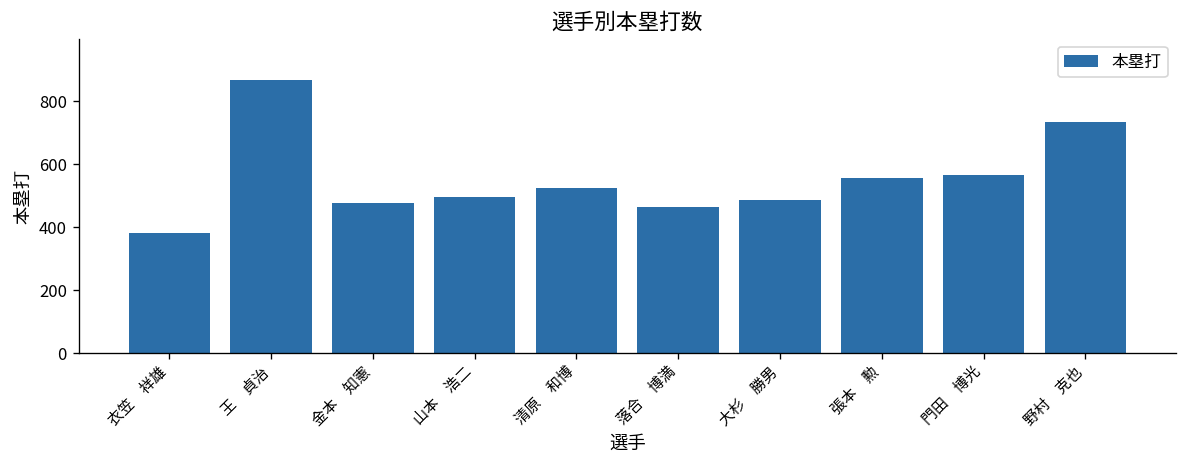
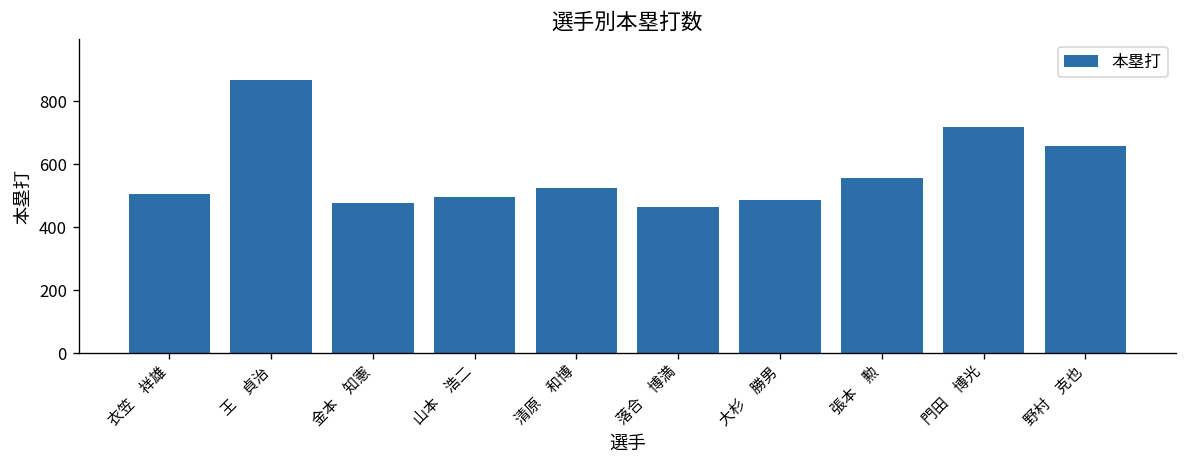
衣笠 祥雄: 380 -> 500
門田 博光: 570 -> 720
野村 克也: 730 -> 660
